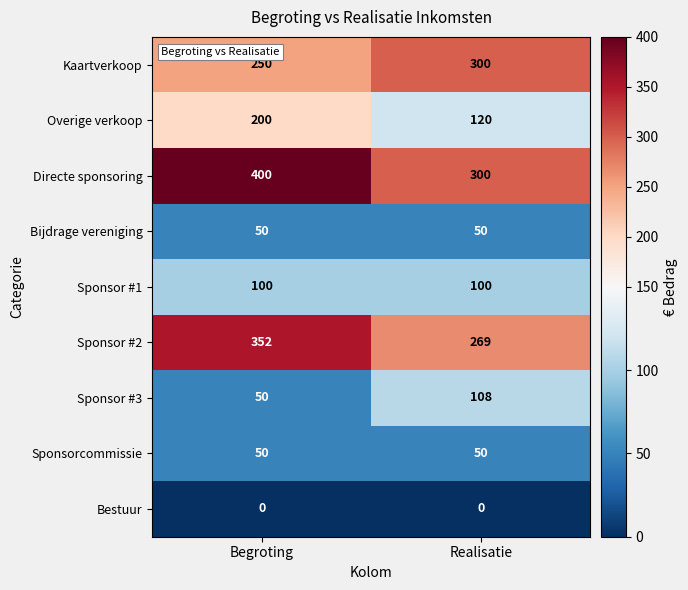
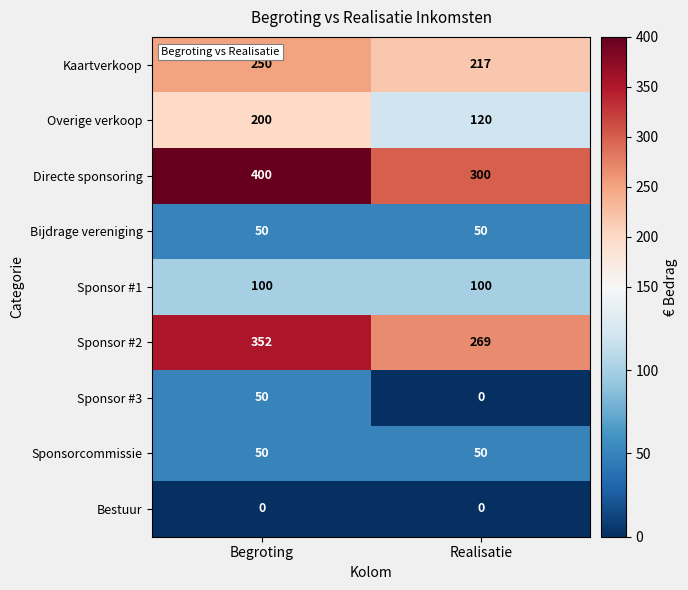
Kaartverkoop, Realisatie: 300 -> 217
Sponsor #3, Realisatie: 108 -> 0
